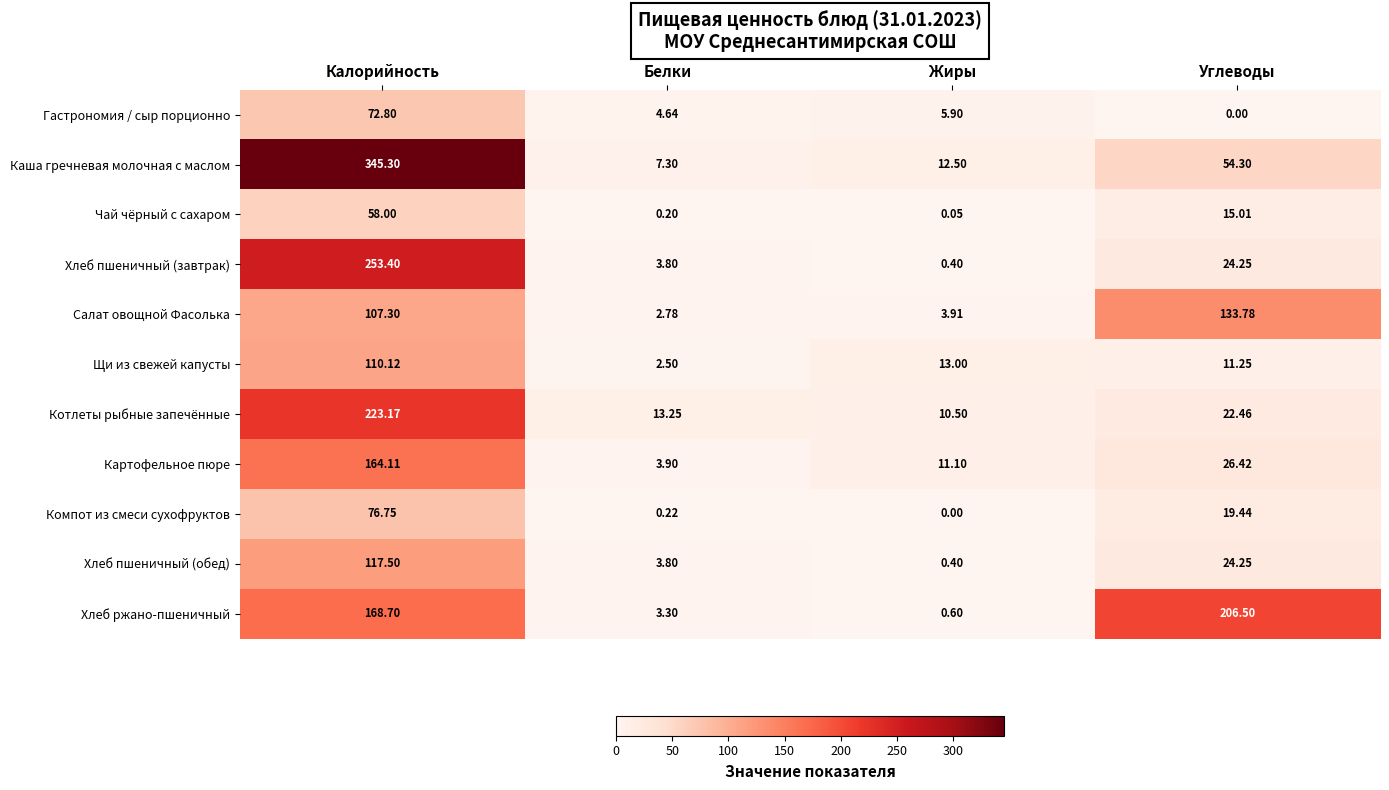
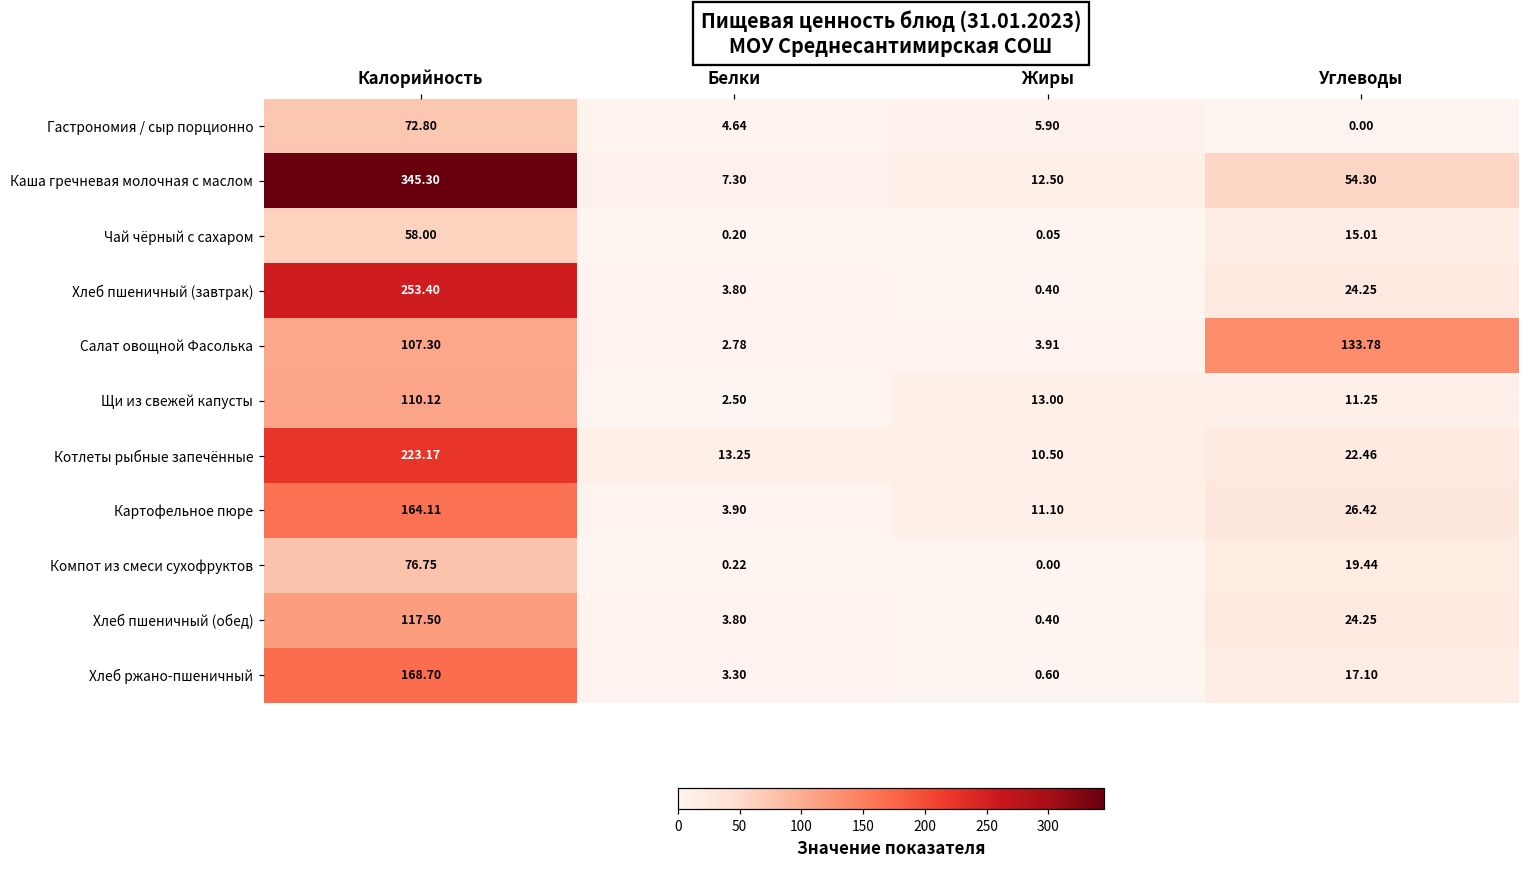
Хлеб ржано-пшеничный, Углеводы: 206.50 -> 17.10
